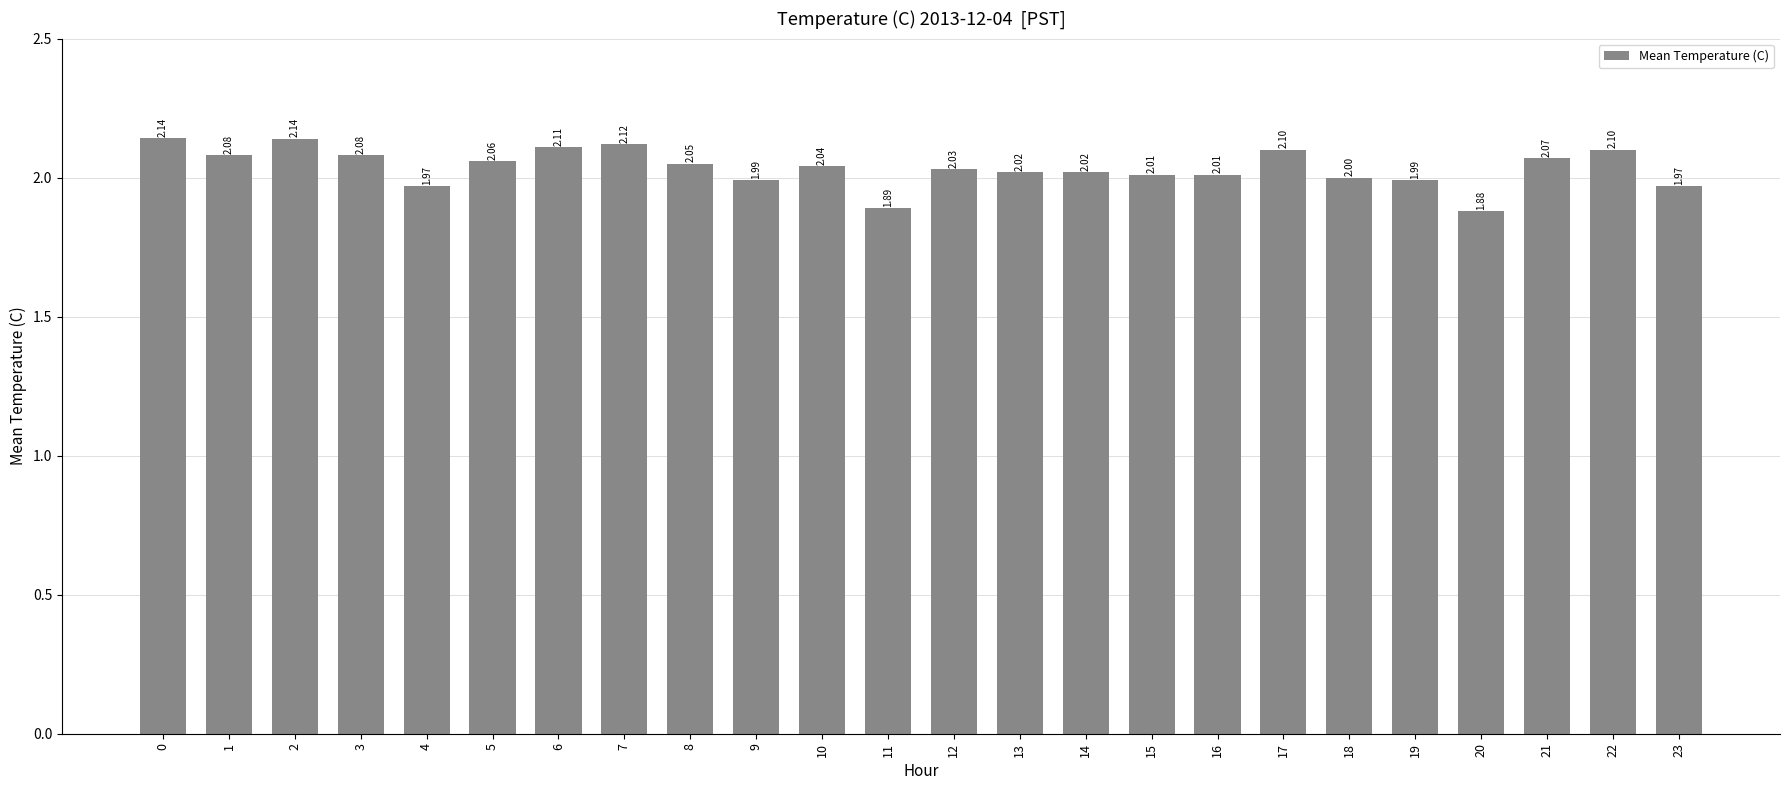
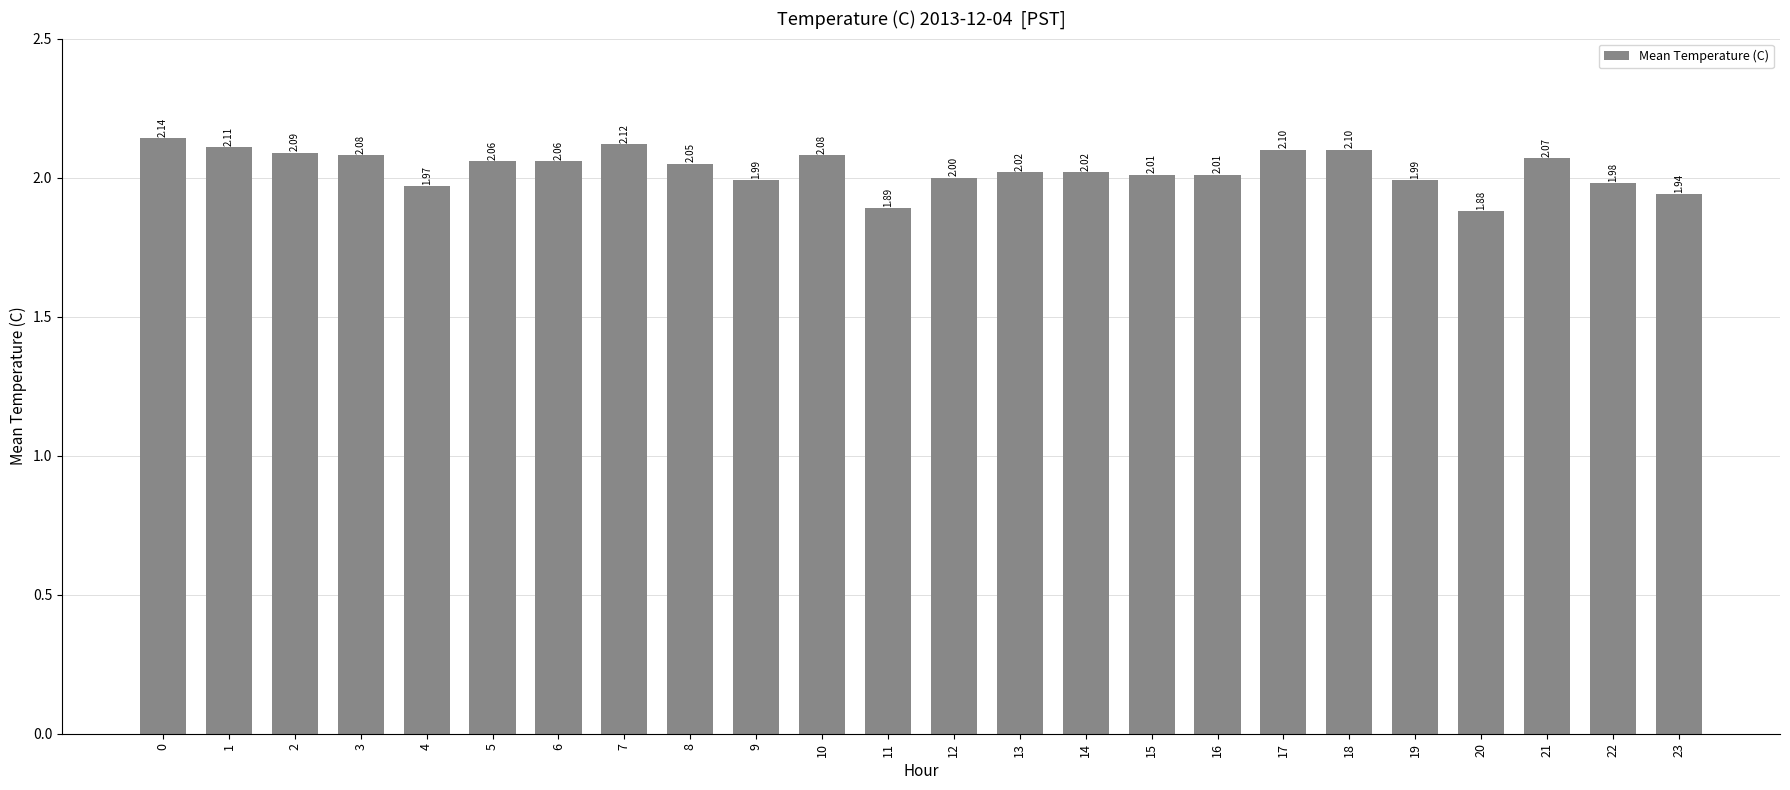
1: 2.08 -> 2.11
2: 2.14 -> 2.09
6: 2.11 -> 2.06
10: 2.04 -> 2.08
12: 2.03 -> 2.00
18: 2.00 -> 2.10
22: 2.10 -> 1.98
23: 1.97 -> 1.94
